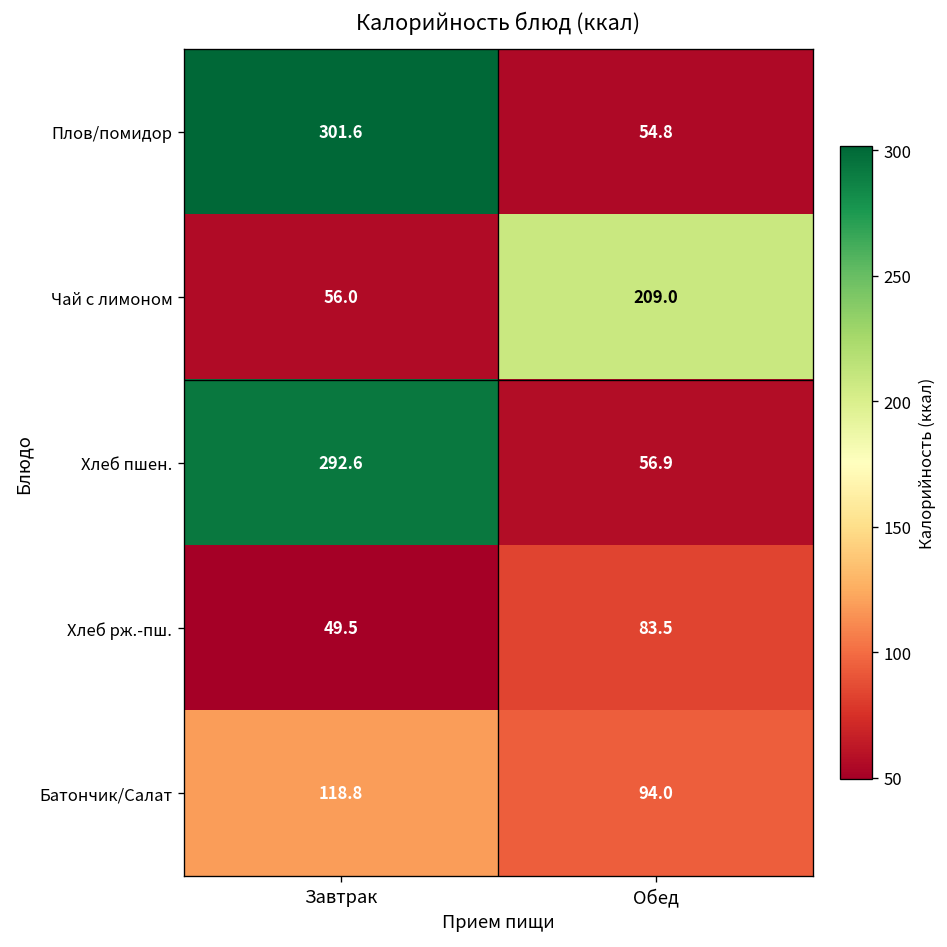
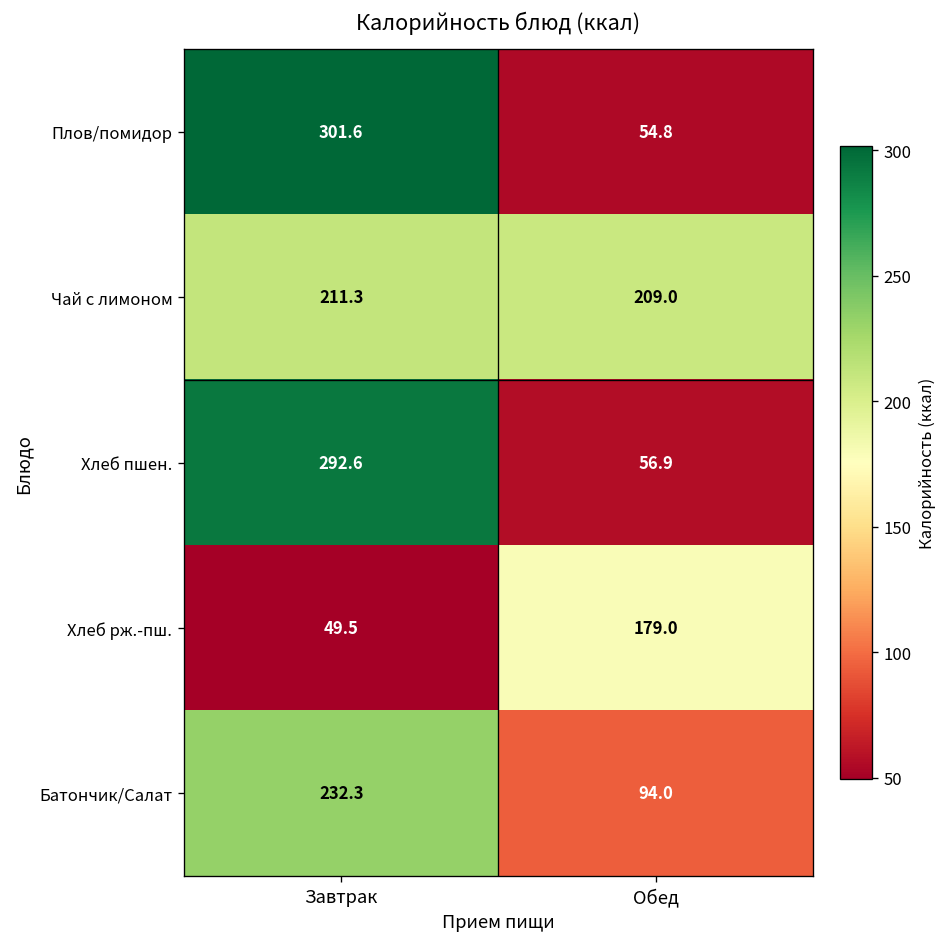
Чай с лимоном, Завтрак: 56.0 -> 211.3
Хлеб рж.-пш., Обед: 83.5 -> 179.0
Батончик/Салат, Завтрак: 118.8 -> 232.3
